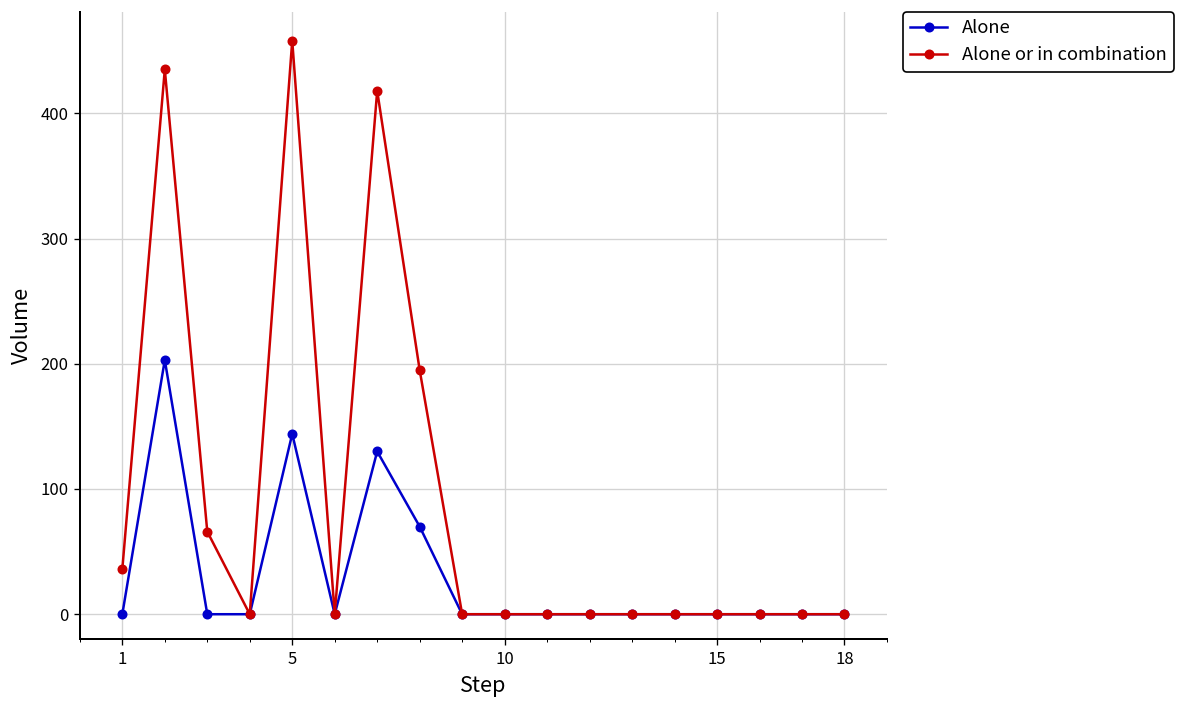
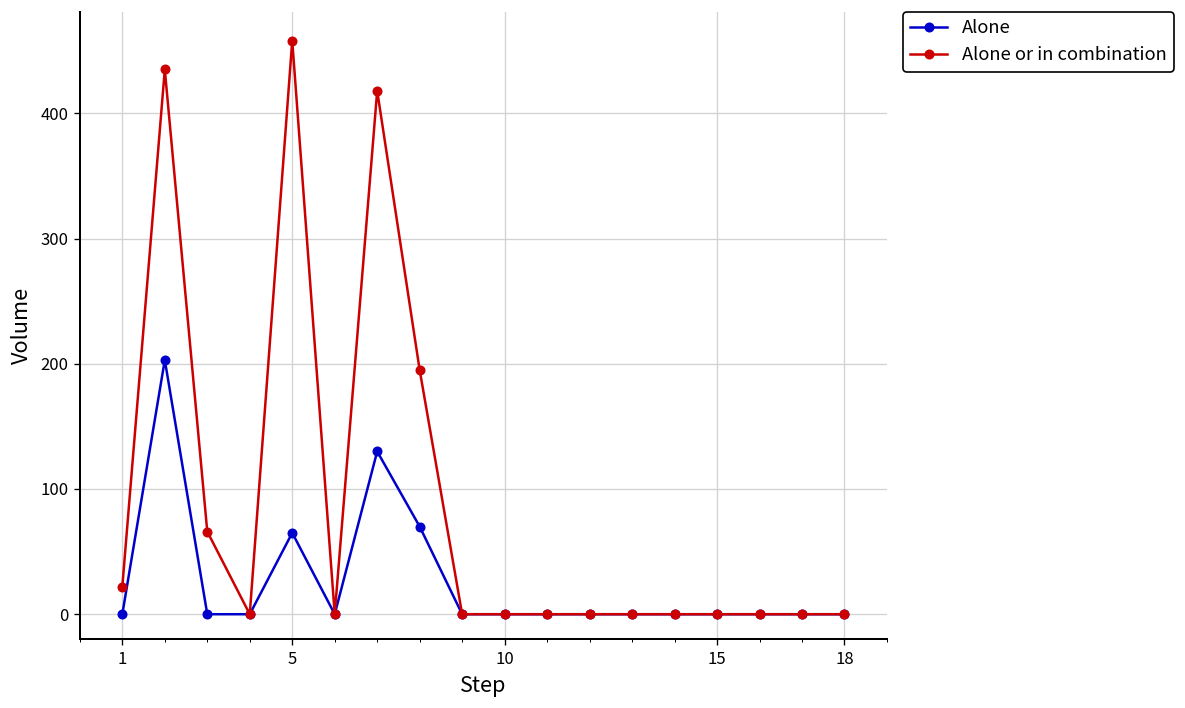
Alone or in combination, 1: 36 -> 22
Alone, 5: 144 -> 65
